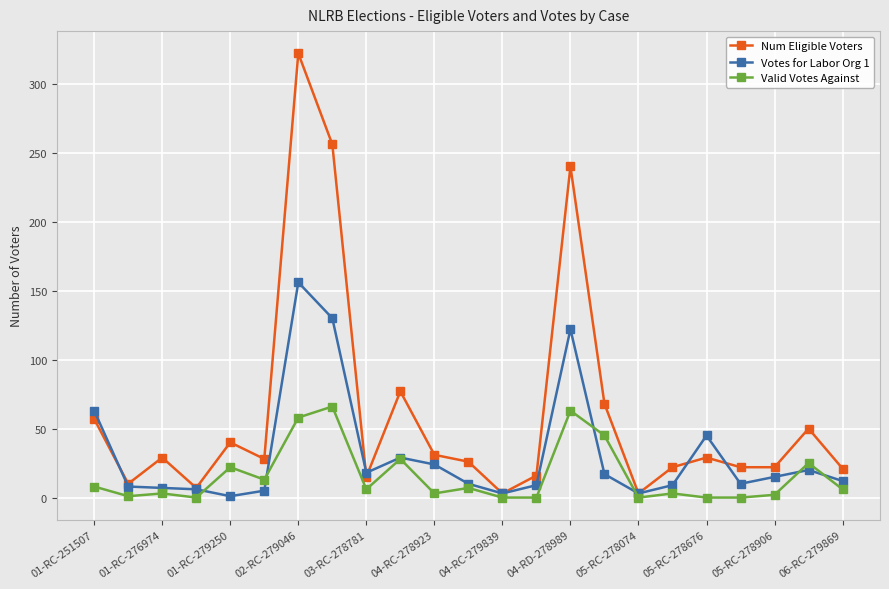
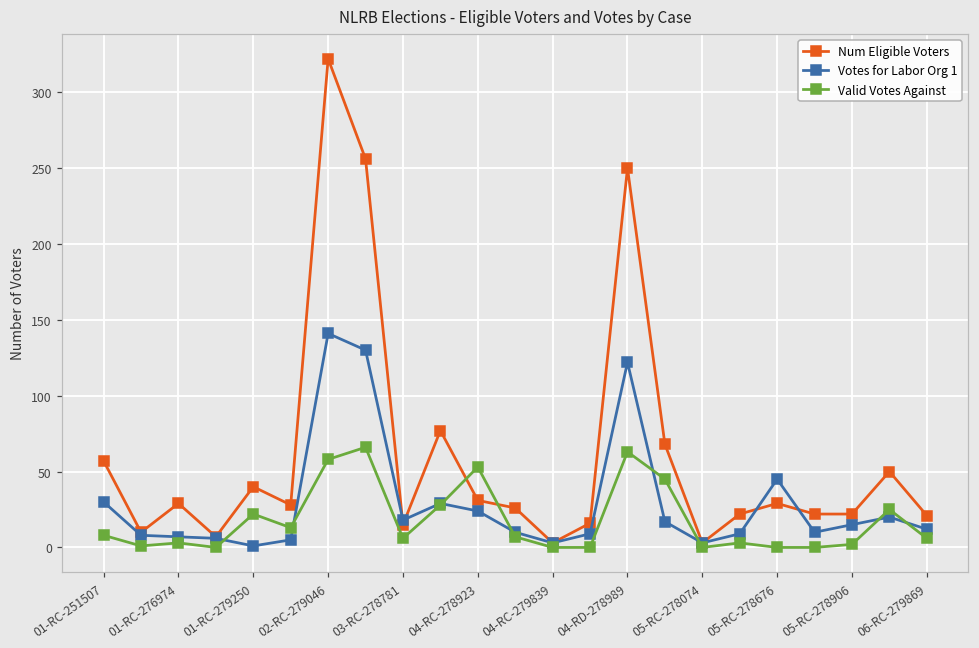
Votes for Labor Org 1, 01-RC-251507: 63 -> 30
Votes for Labor Org 1, 02-RC-279046: 156 -> 141
Valid Votes Against, 04-RC-278923: 3 -> 53
Num Eligible Voters, 04-RD-278989: 240 -> 250
